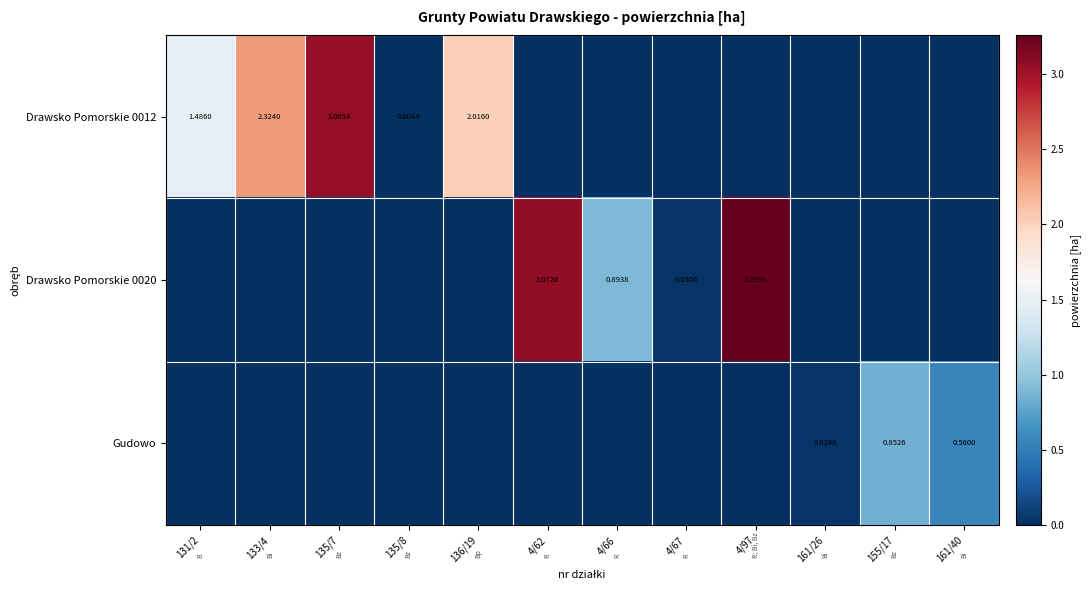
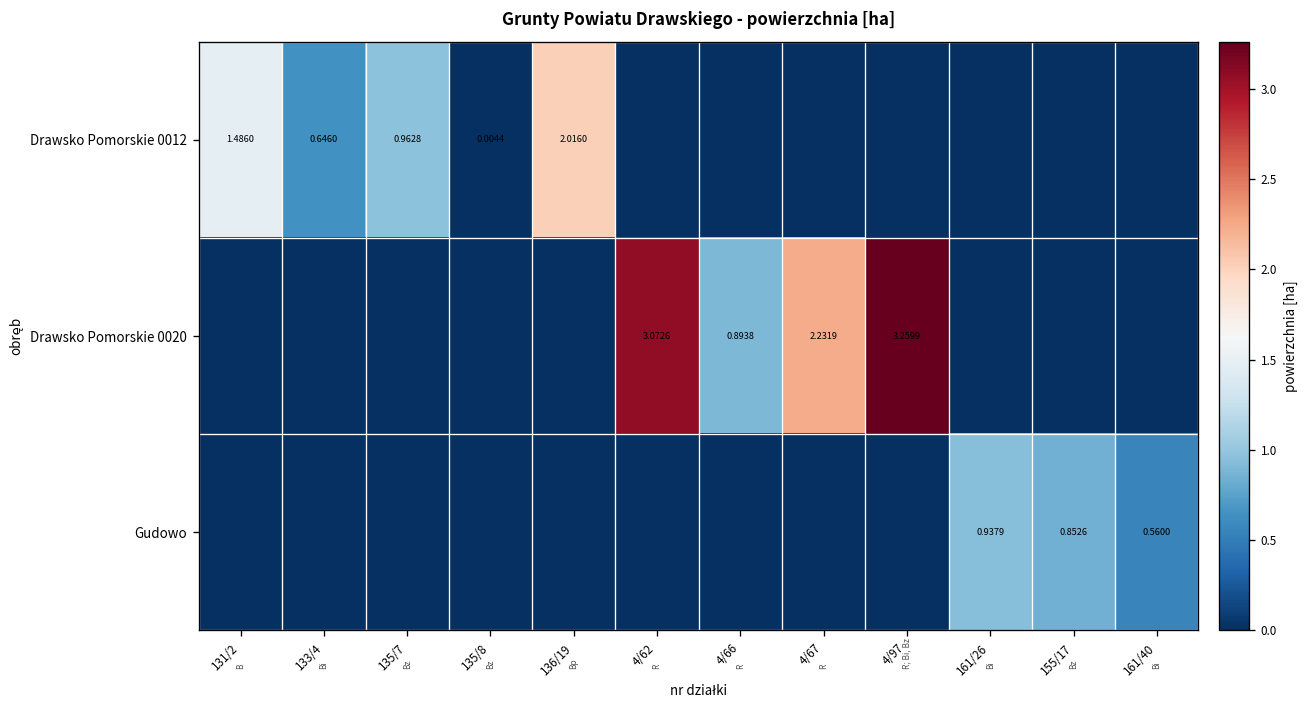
Drawsko Pomorskie 0012, 133/4: 2.3240 -> 0.6460
Drawsko Pomorskie 0012, 135/7: 3.0654 -> 0.9628
Drawsko Pomorskie 0020, 4/67: 0.0306 -> 2.2319
Gudowo, 161/26: 0.0266 -> 0.9379
